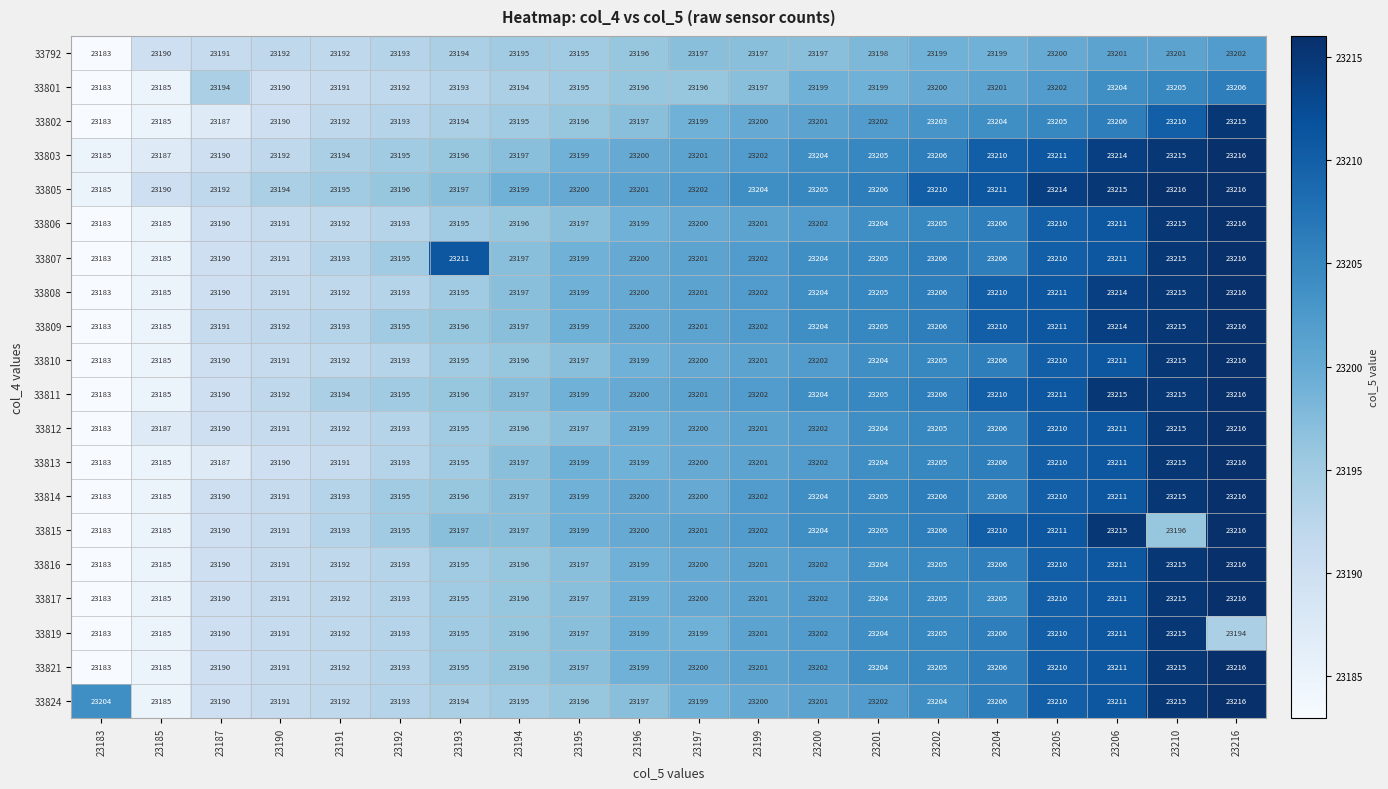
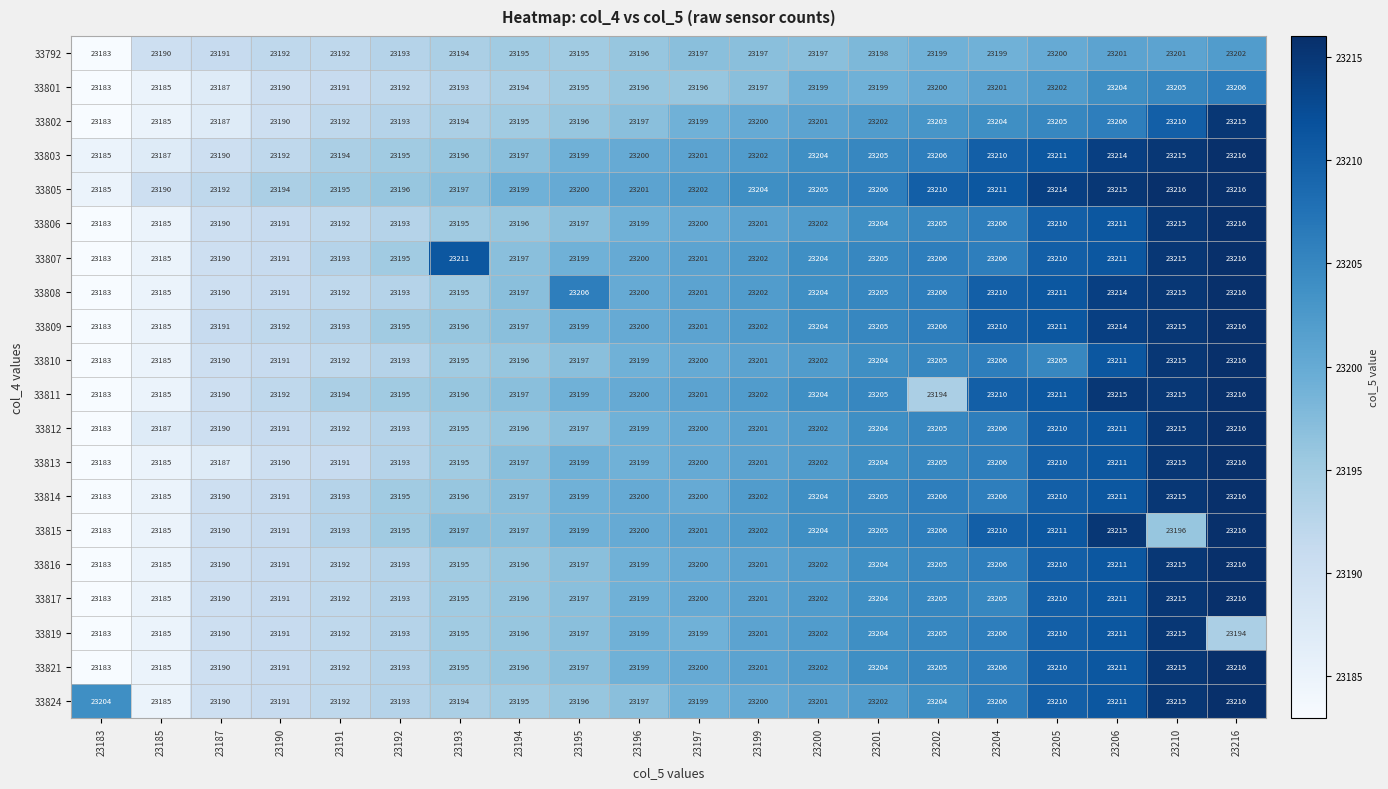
33801, 23187: 23194 -> 23187
33808, 23195: 23199 -> 23206
33810, 23205: 23210 -> 23205
33811, 23202: 23206 -> 23194
